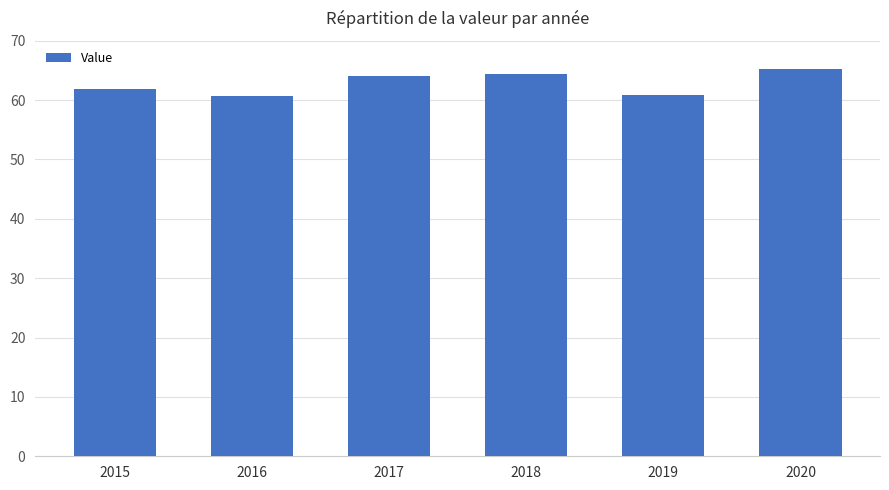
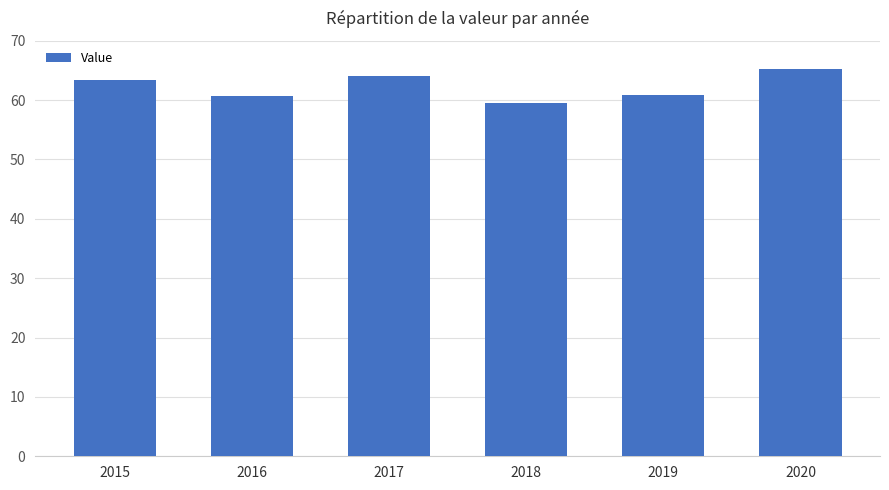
2015: 62 -> 63
2018: 64 -> 60
